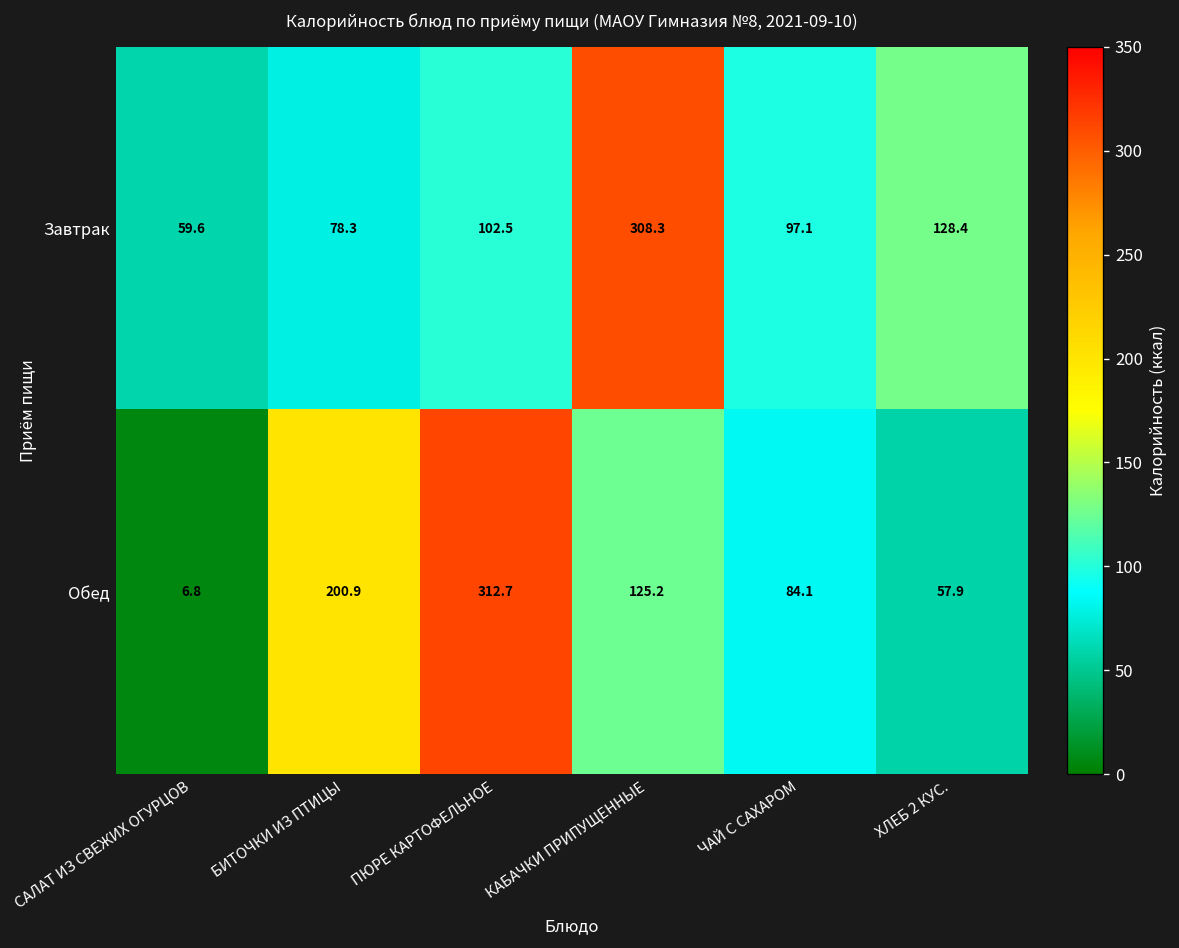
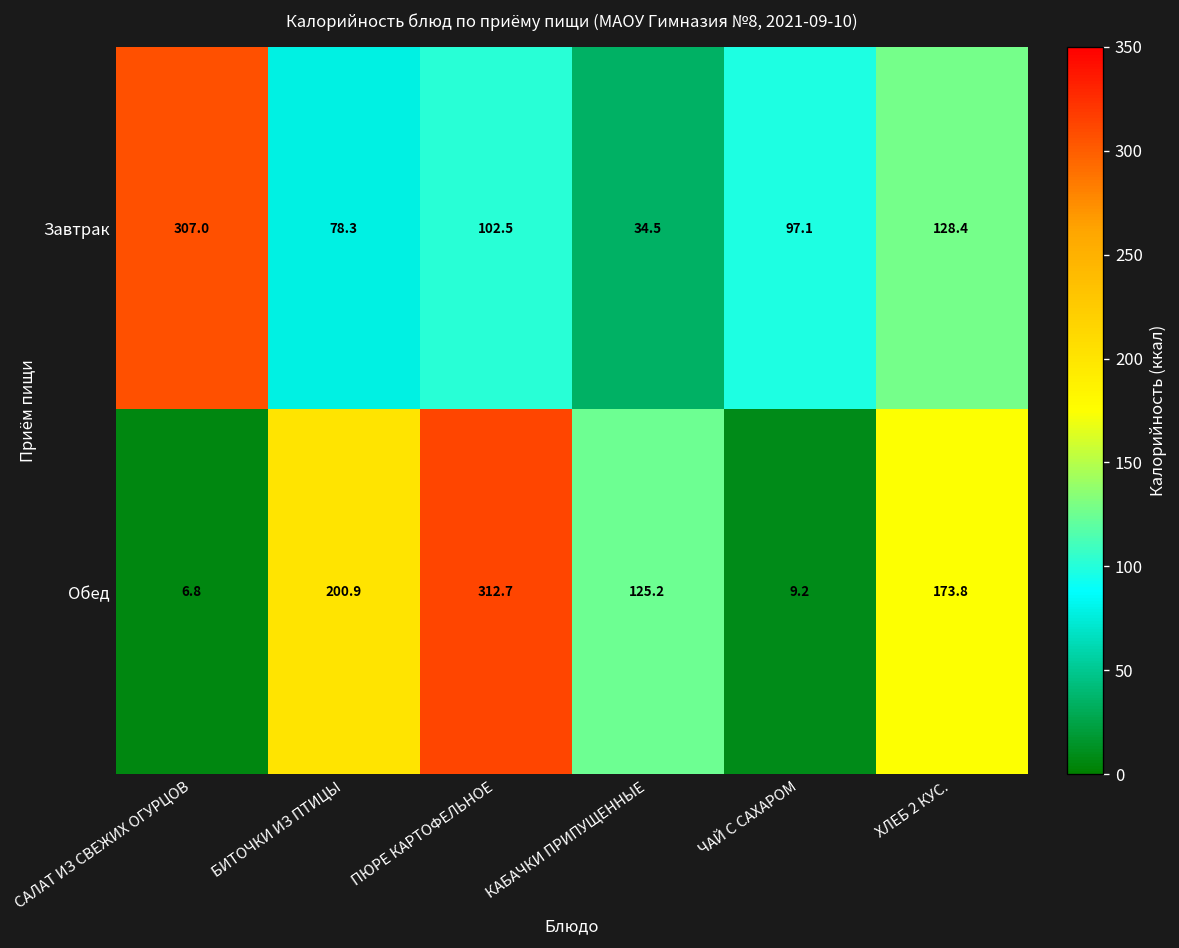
Завтрак, САЛАТ ИЗ СВЕЖИХ ОГУРЦОВ: 59.6 -> 307.0
Завтрак, КАБАЧКИ ПРИПУЩЕННЫЕ: 308.3 -> 34.5
Обед, ЧАЙ С САХАРОМ: 84.1 -> 9.2
Обед, ХЛЕБ 2 КУС.: 57.9 -> 173.8
